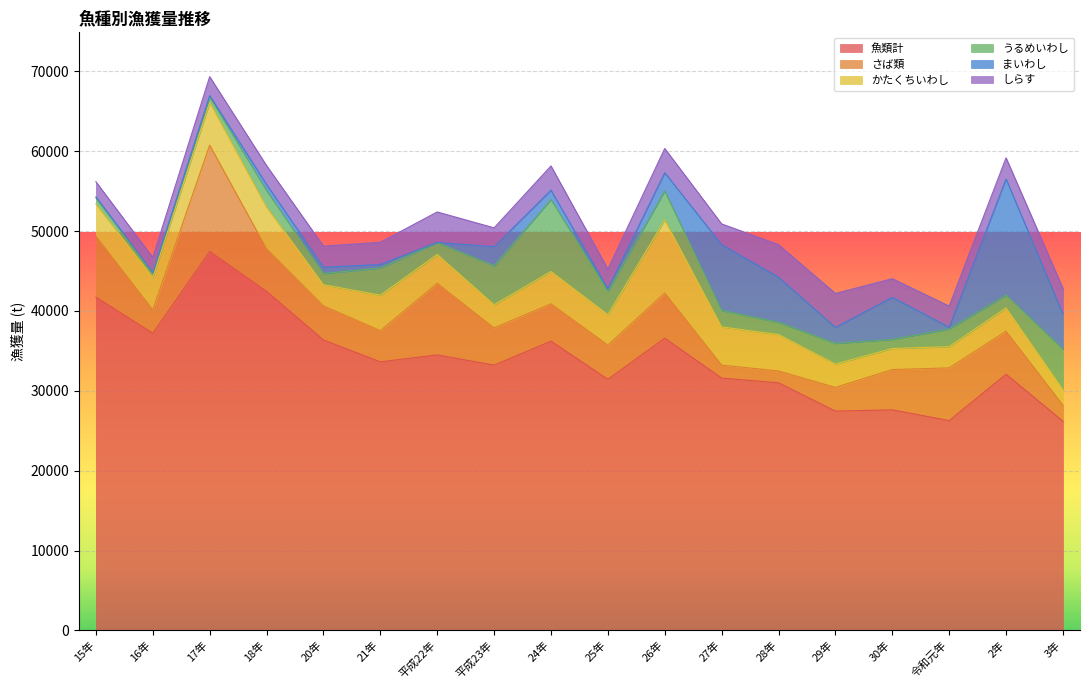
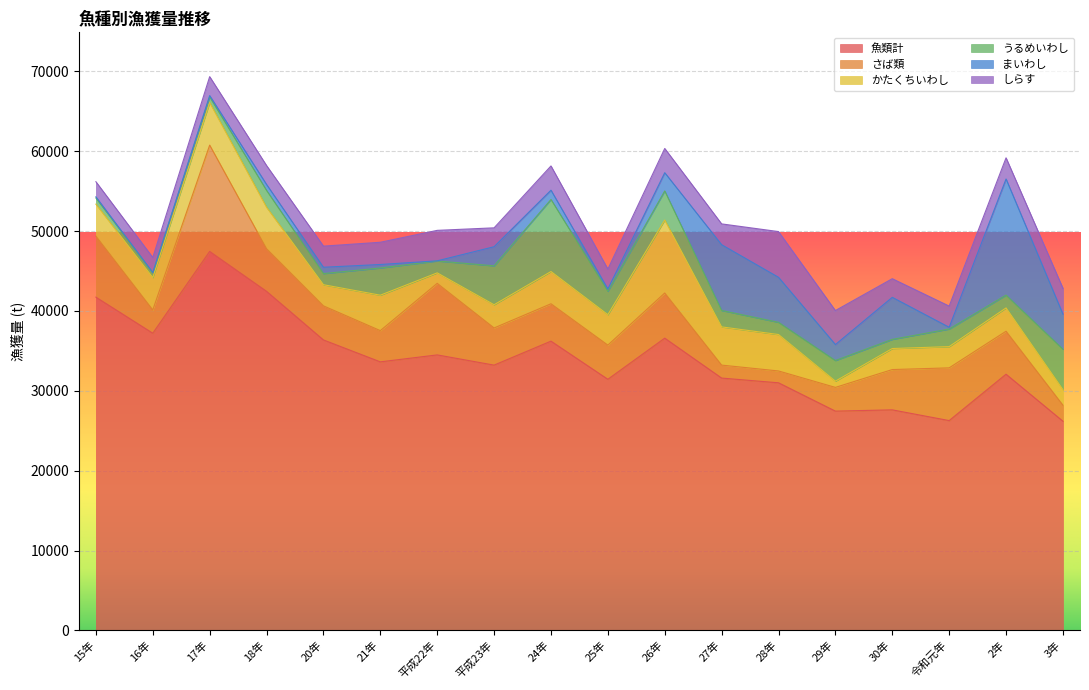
かたくちいわし, 平成22年: 4000 -> 1000
しらす, 28年: 4000 -> 6000
かたくちいわし, 29年: 3000 -> 1000
